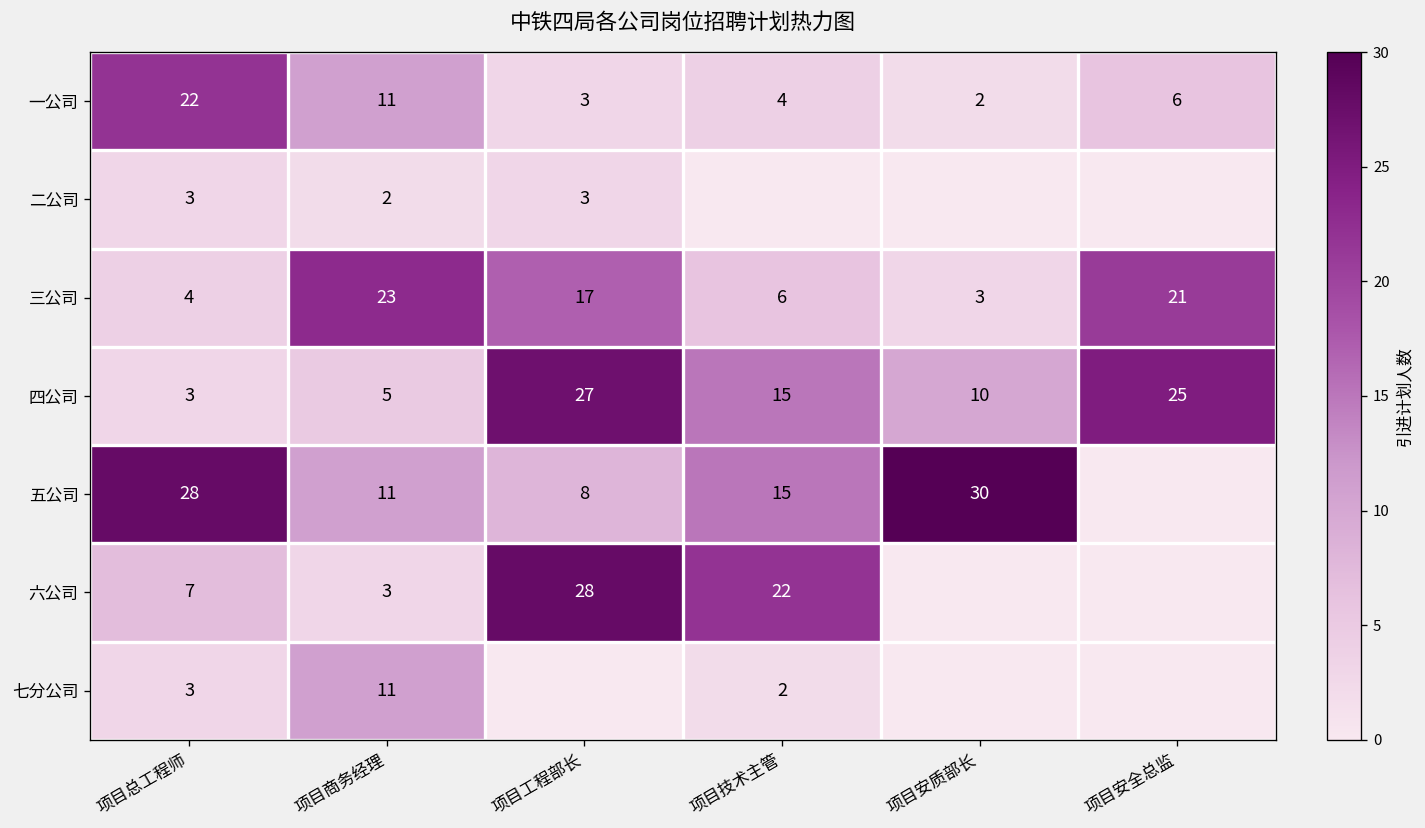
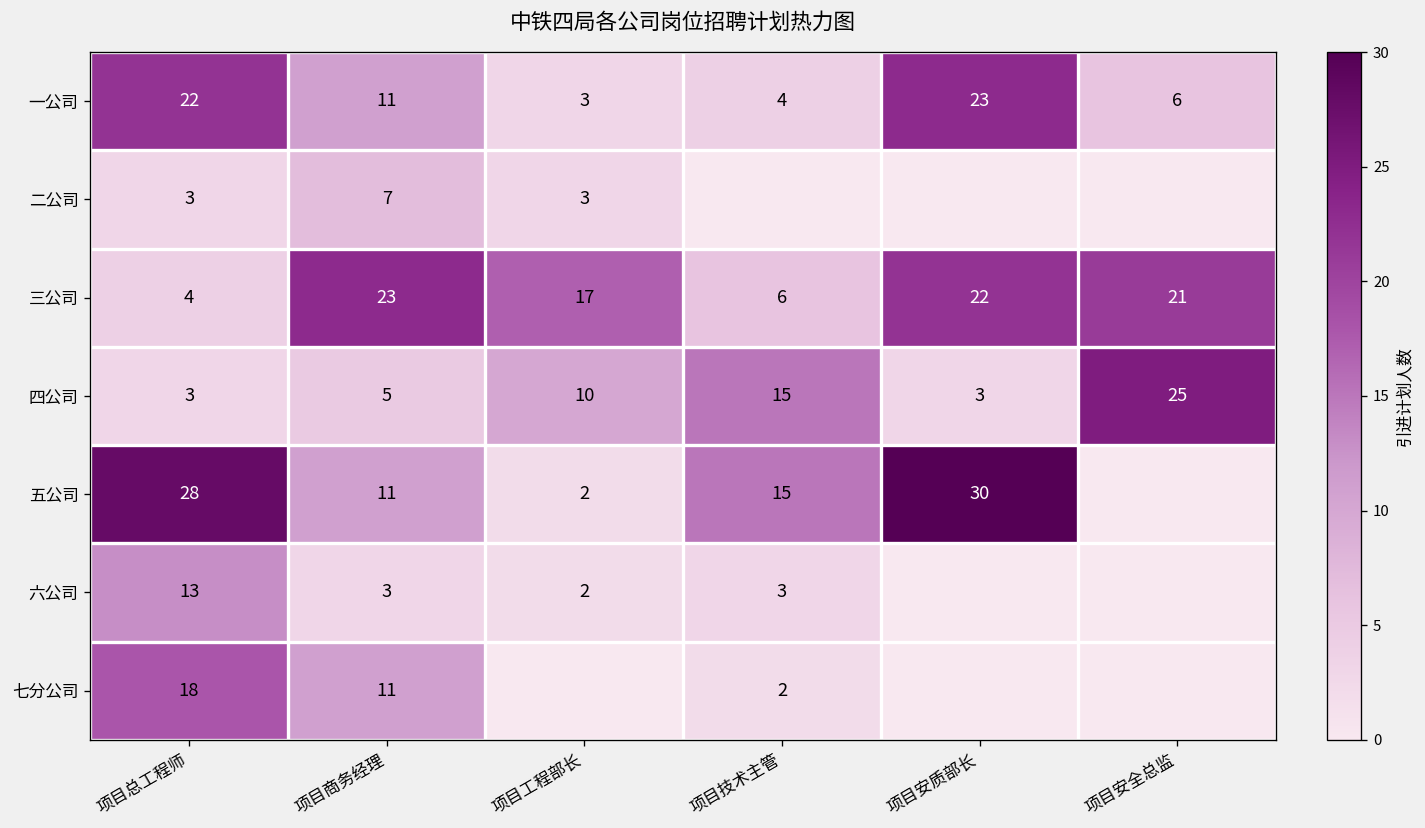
一公司, 项目安质部长: 2 -> 23
二公司, 项目商务经理: 2 -> 7
三公司, 项目安质部长: 3 -> 22
四公司, 项目工程部长: 27 -> 10
四公司, 项目安质部长: 10 -> 3
五公司, 项目工程部长: 8 -> 2
六公司, 项目总工程师: 7 -> 13
六公司, 项目工程部长: 28 -> 2
六公司, 项目技术主管: 22 -> 3
七分公司, 项目总工程师: 3 -> 18
